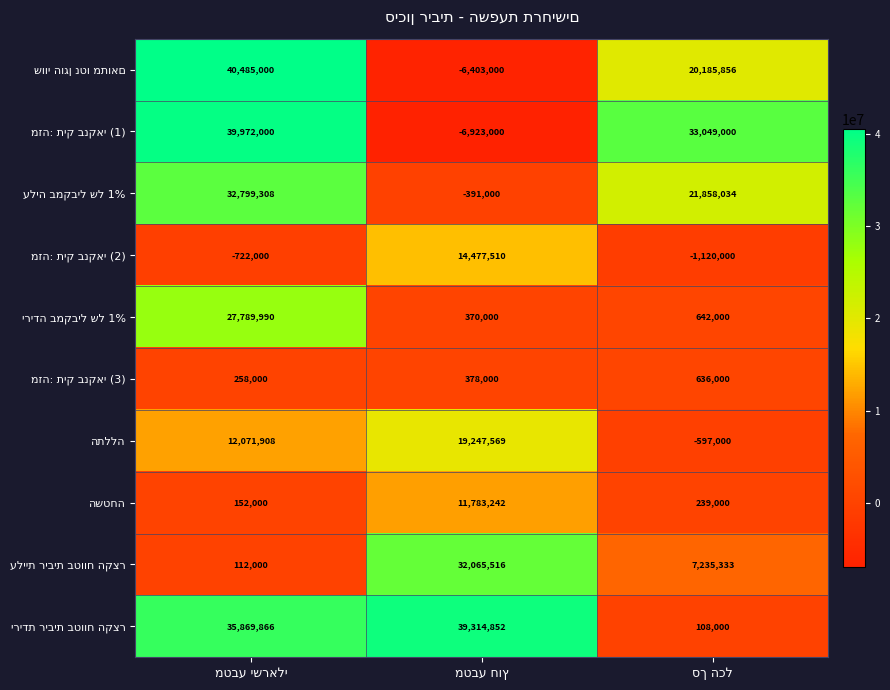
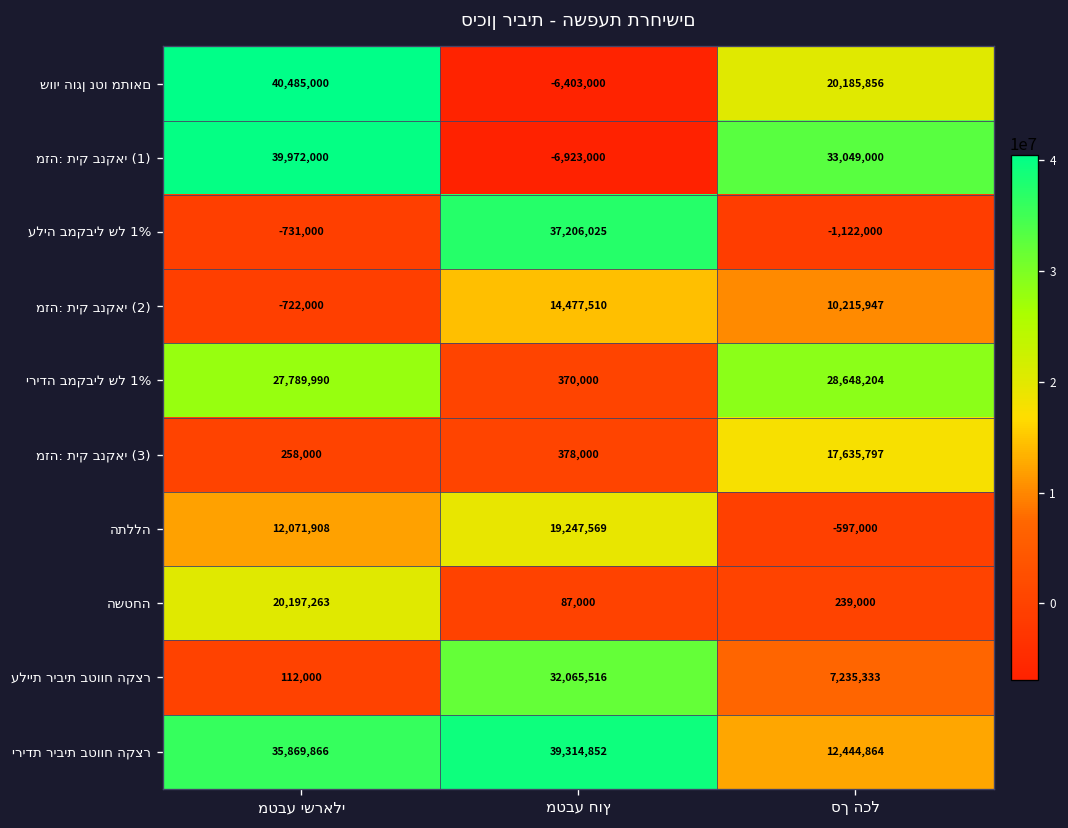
עליה במקביל של 1%, מטבע ישראלי: 32,799,308 -> -731,000
עליה במקביל של 1%, מטבע חוץ: -391,000 -> 37,206,025
עליה במקביל של 1%, סך הכל: 21,858,034 -> -1,122,000
מזה: תיק בנקאי (2), סך הכל: -1,120,000 -> 10,215,947
ירידה במקביל של 1%, סך הכל: 642,000 -> 28,648,204
מזה: תיק בנקאי (3), סך הכל: 636,000 -> 17,635,797
השטחה, מטבע ישראלי: 152,000 -> 20,197,263
השטחה, מטבע חוץ: 11,783,242 -> 87,000
ירידת ריבית בטווח הקצר, סך הכל: 108,000 -> 12,444,864
